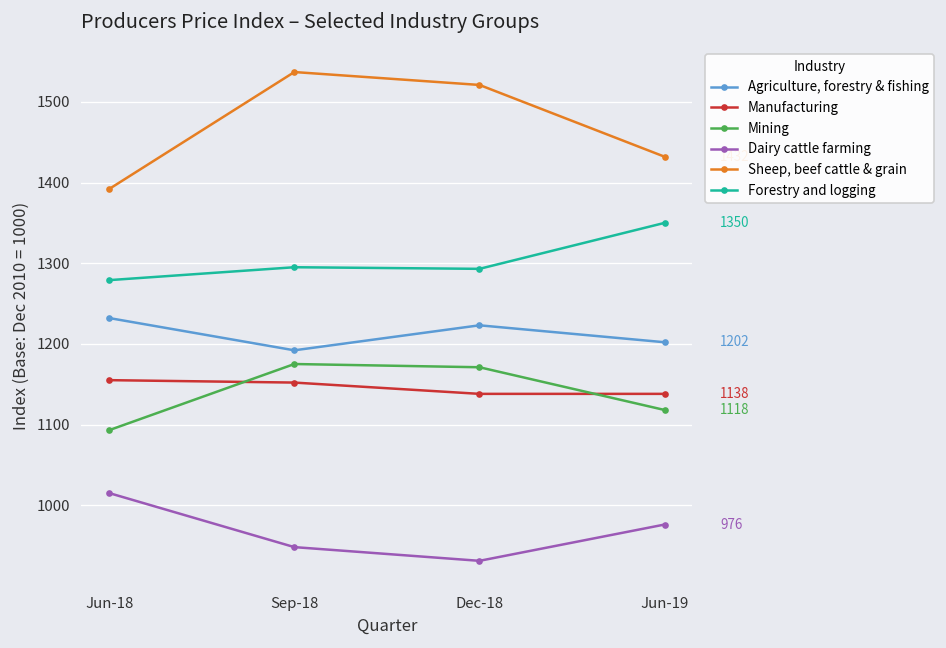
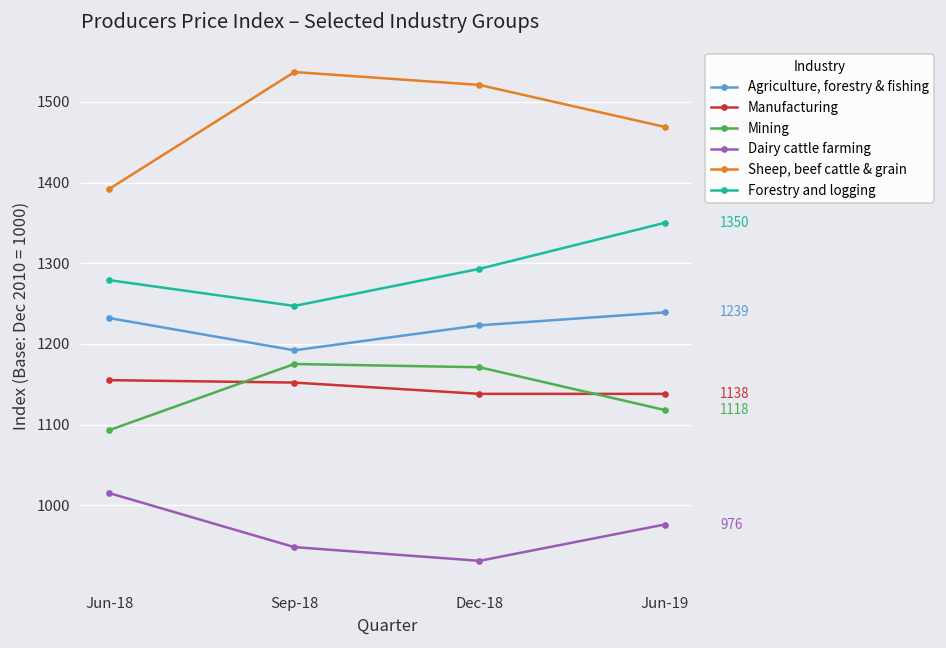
Forestry and logging, Sep-18: 1300 -> 1250
Agriculture, forestry & fishing, Jun-19: 1202 -> 1239
Sheep, beef cattle & grain, Jun-19: 1430 -> 1470
